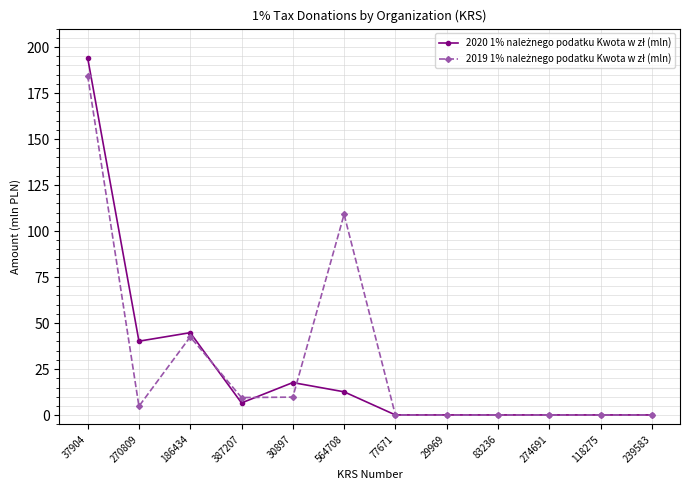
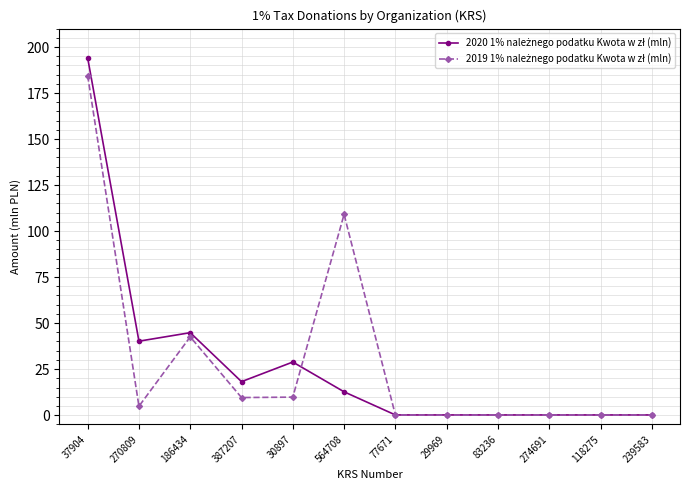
2020 1% należnego podatku Kwota w zł (mln), 387207: 7 -> 18
2020 1% należnego podatku Kwota w zł (mln), 30897: 18 -> 29
